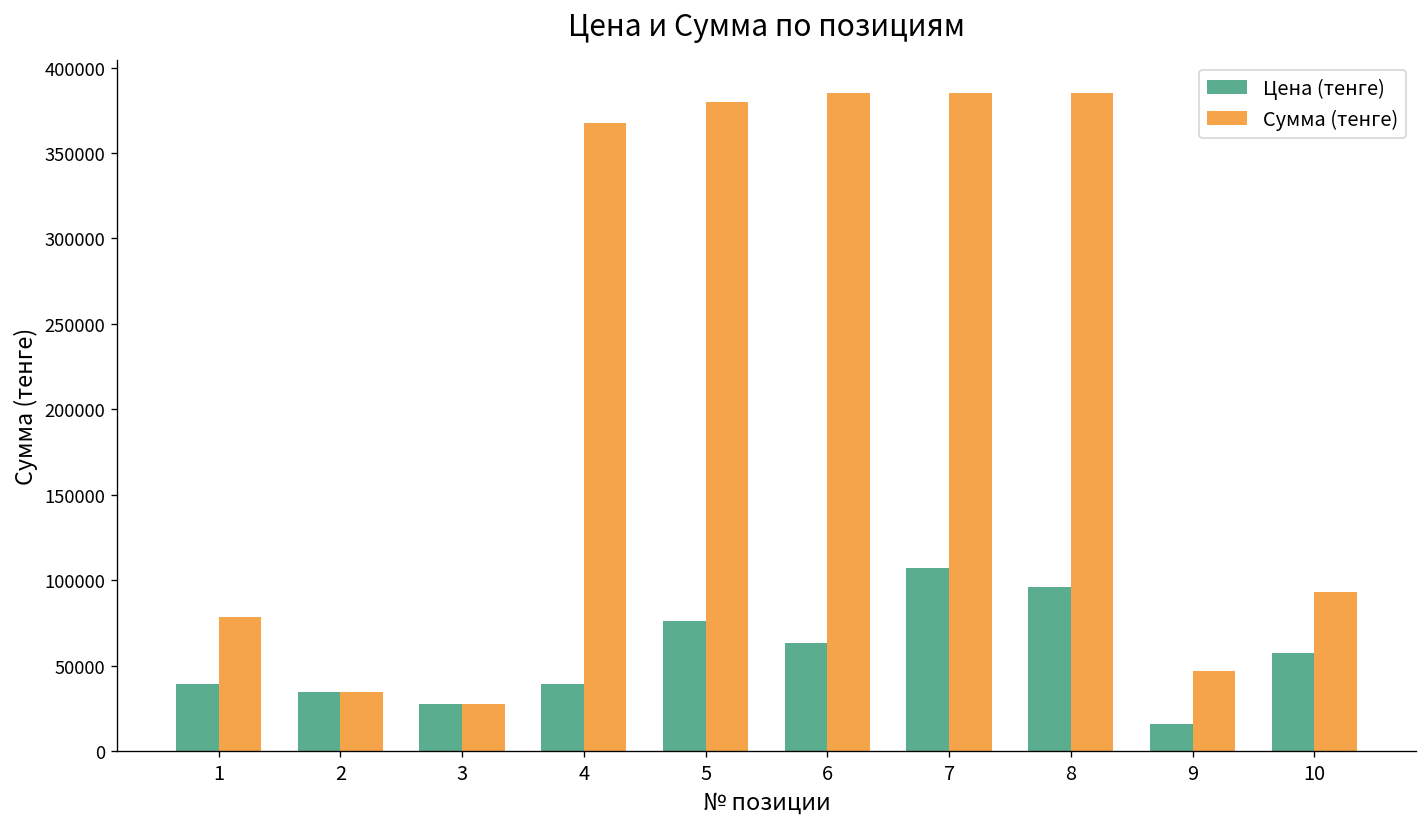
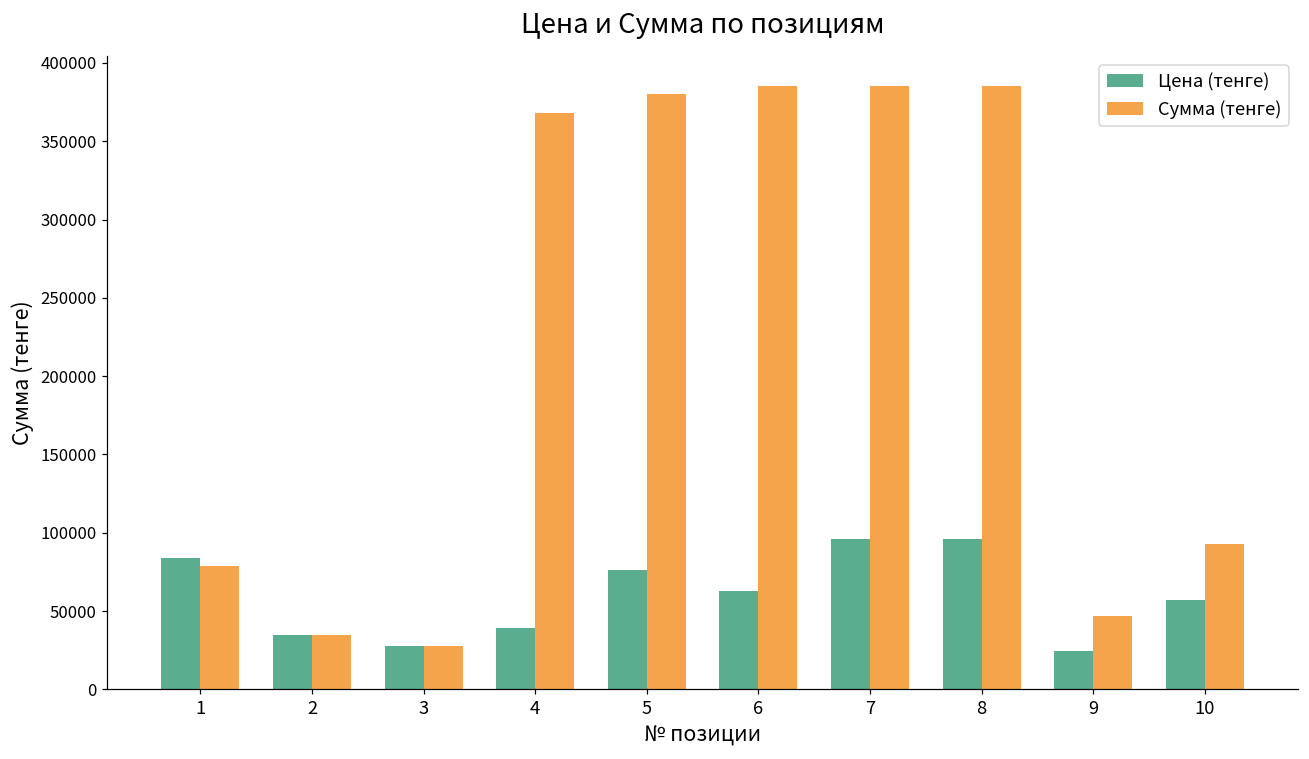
Цена (тенге), 1: 39000 -> 84000
Цена (тенге), 7: 107000 -> 96000
Цена (тенге), 9: 16000 -> 24000
